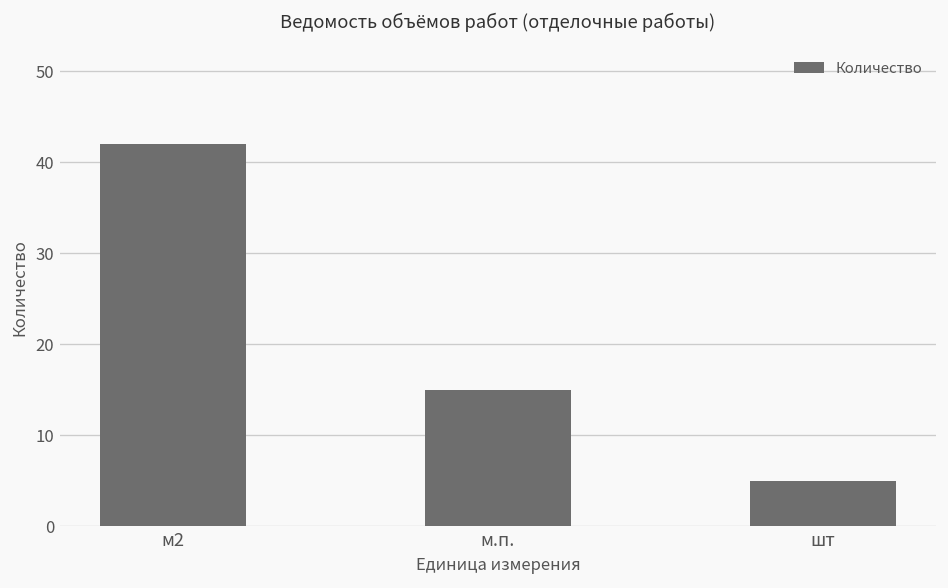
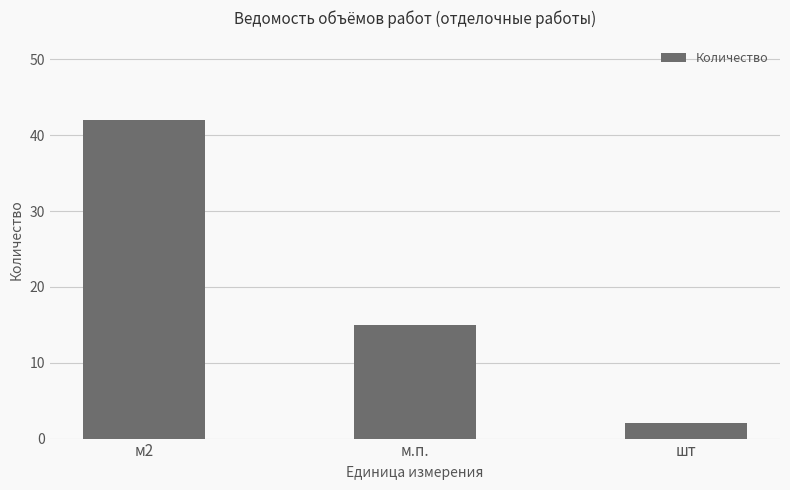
шт: 5 -> 2
